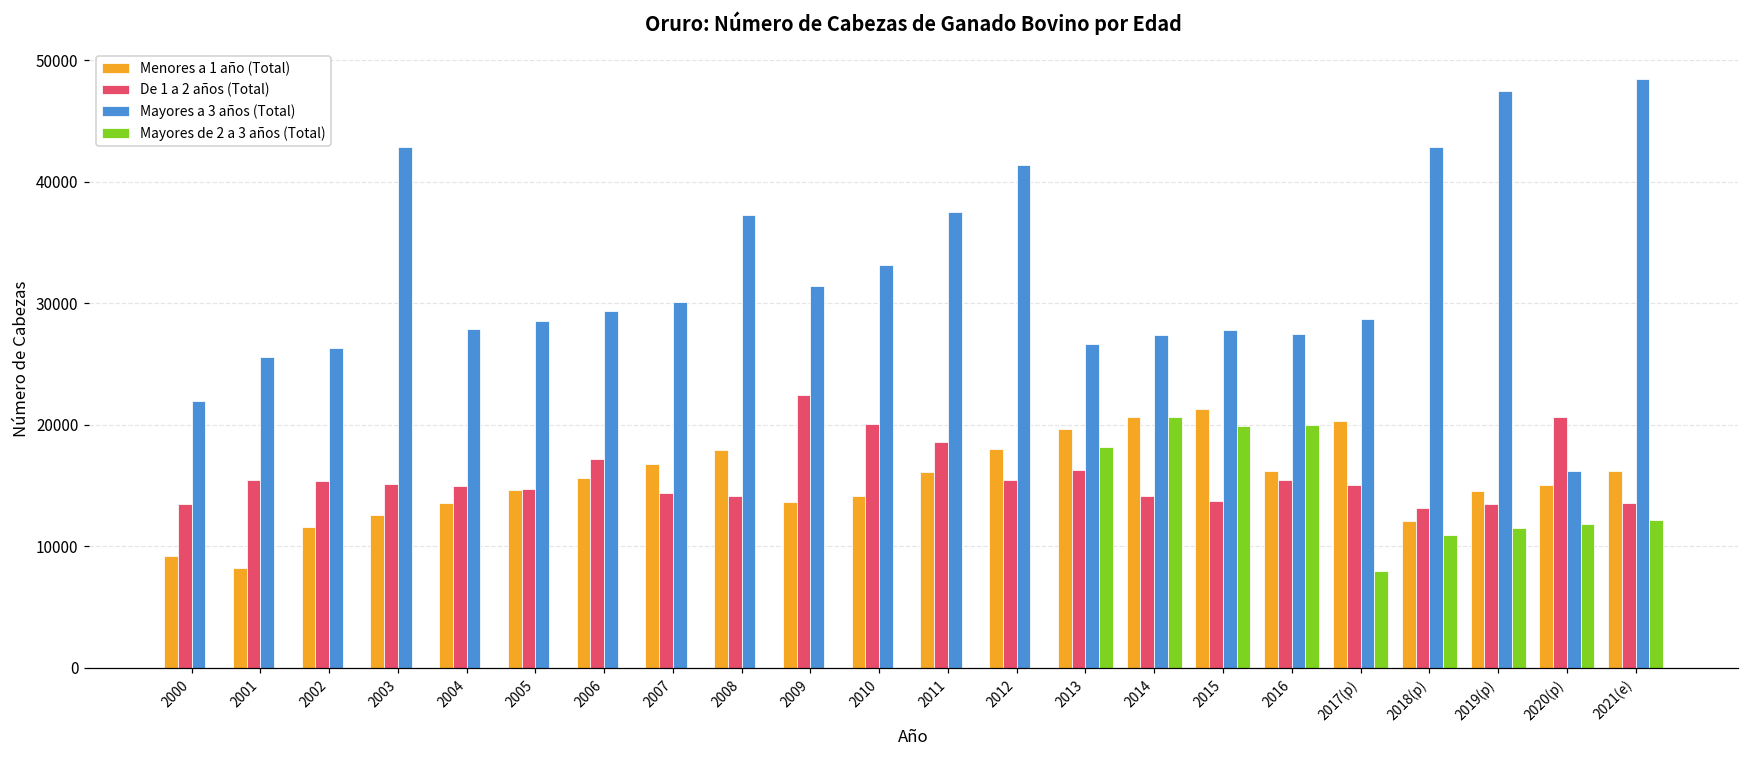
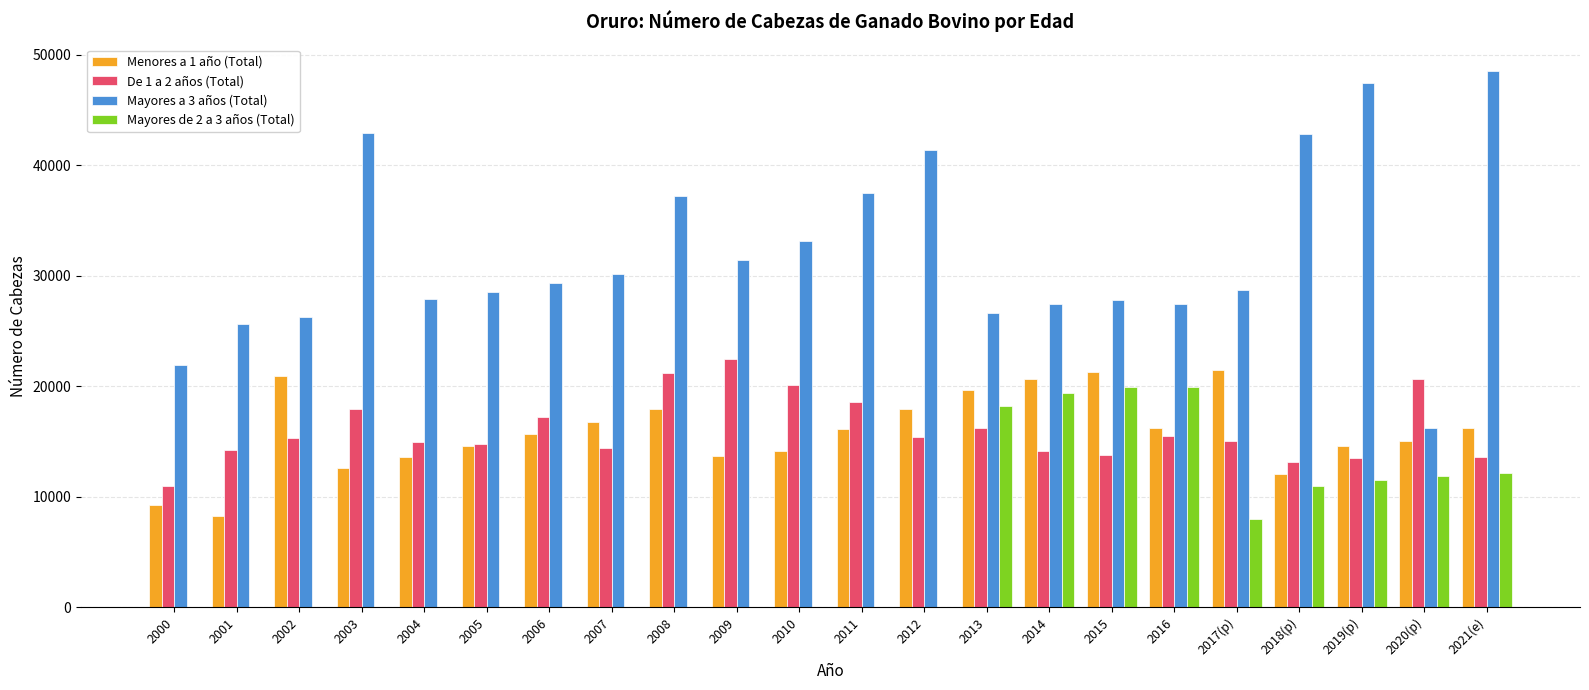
De 1 a 2 años (Total), 2000: 13400 -> 11000
De 1 a 2 años (Total), 2001: 15500 -> 14200
Menores a 1 año (Total), 2002: 11600 -> 20900
De 1 a 2 años (Total), 2003: 15200 -> 18000
De 1 a 2 años (Total), 2008: 14200 -> 21200
Mayores de 2 a 3 años (Total), 2014: 20700 -> 19400
Menores a 1 año (Total), 2017(p): 20300 -> 21500
